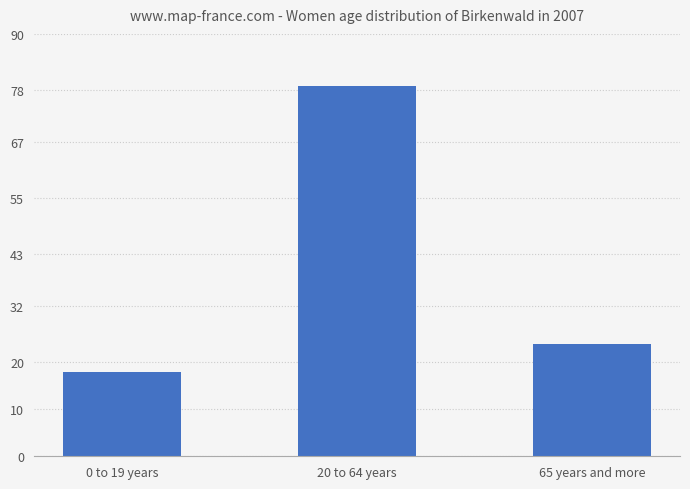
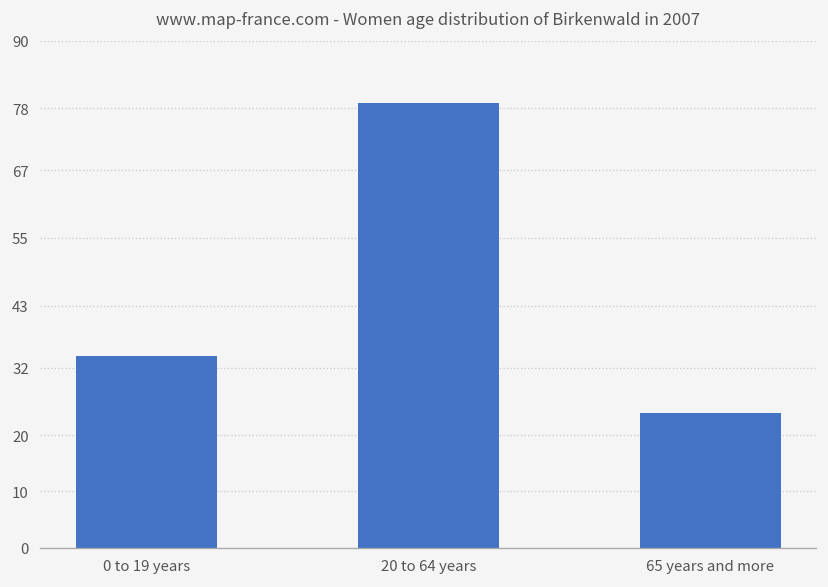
0 to 19 years: 18 -> 34
